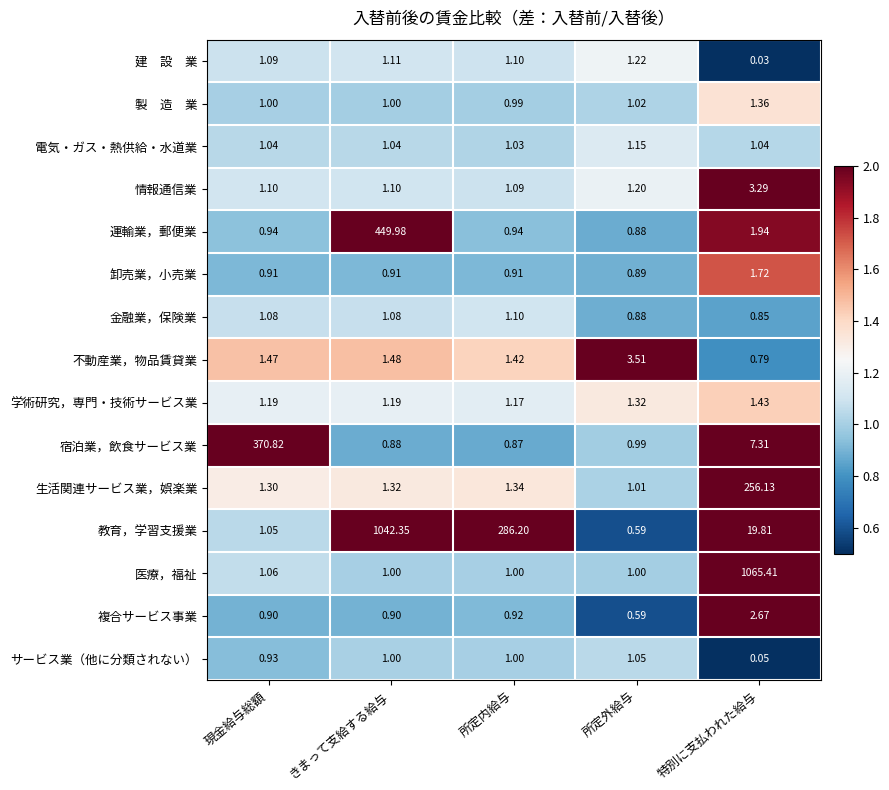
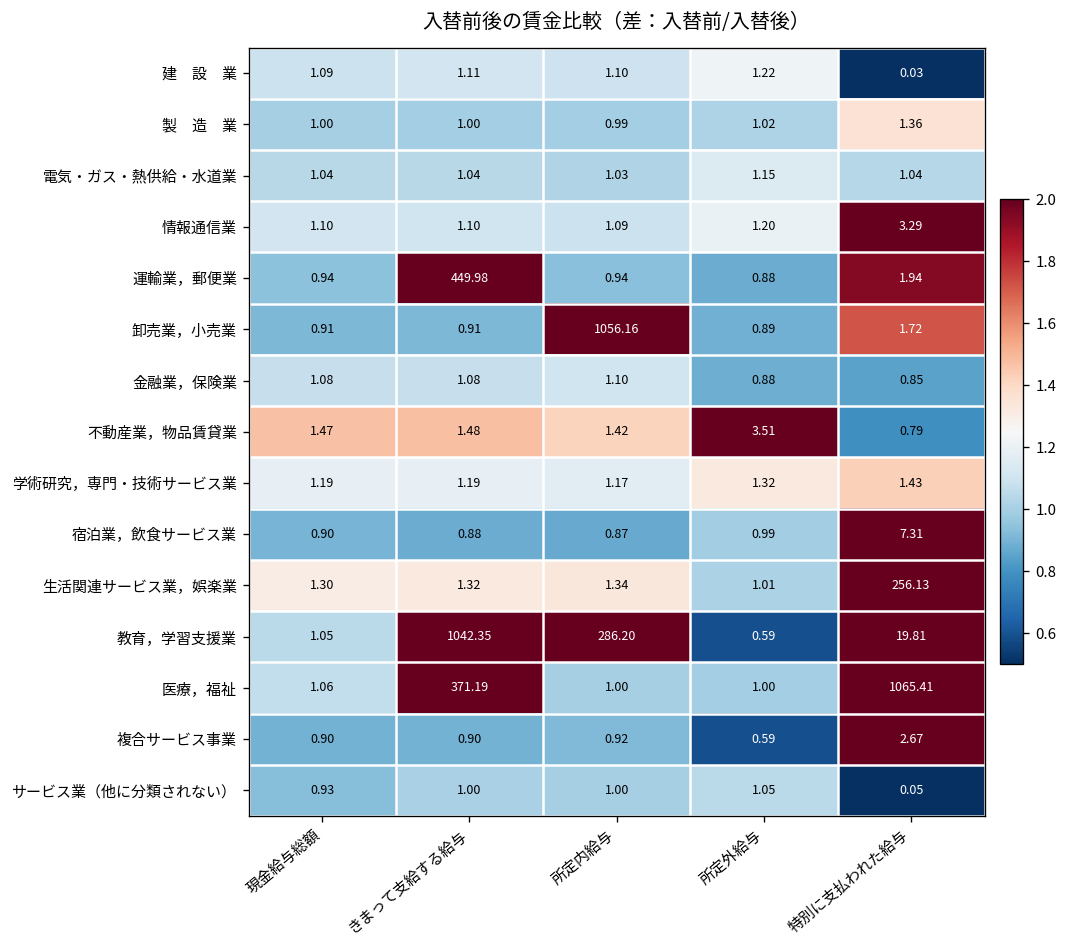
卸売業，小売業, 所定内給与: 0.91 -> 1056.16
宿泊業，飲食サービス業, 現金給与総額: 370.82 -> 0.90
医療，福祉, きまって支給する給与: 1.00 -> 371.19
